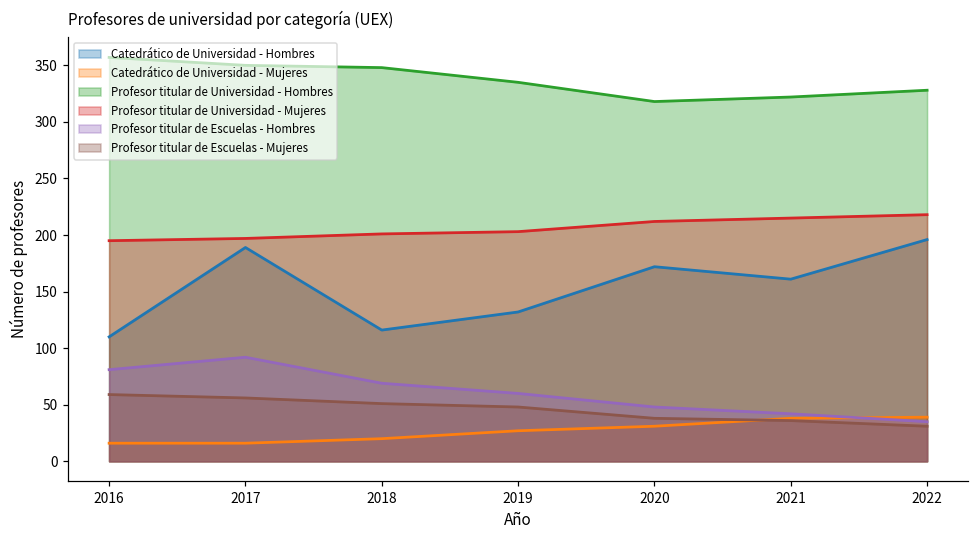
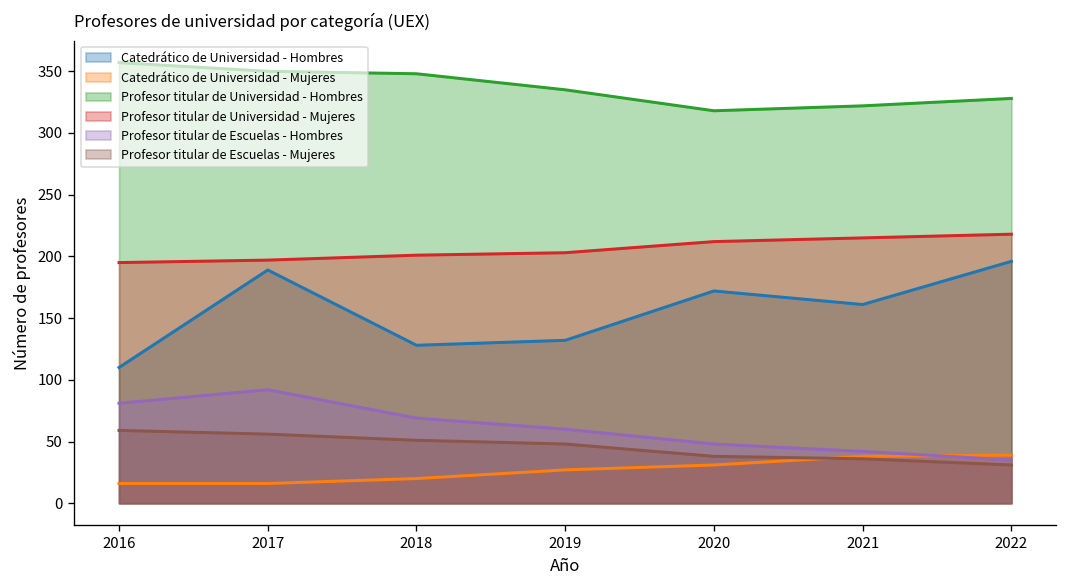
Catedrático de Universidad - Hombres, 2018: 116 -> 128
